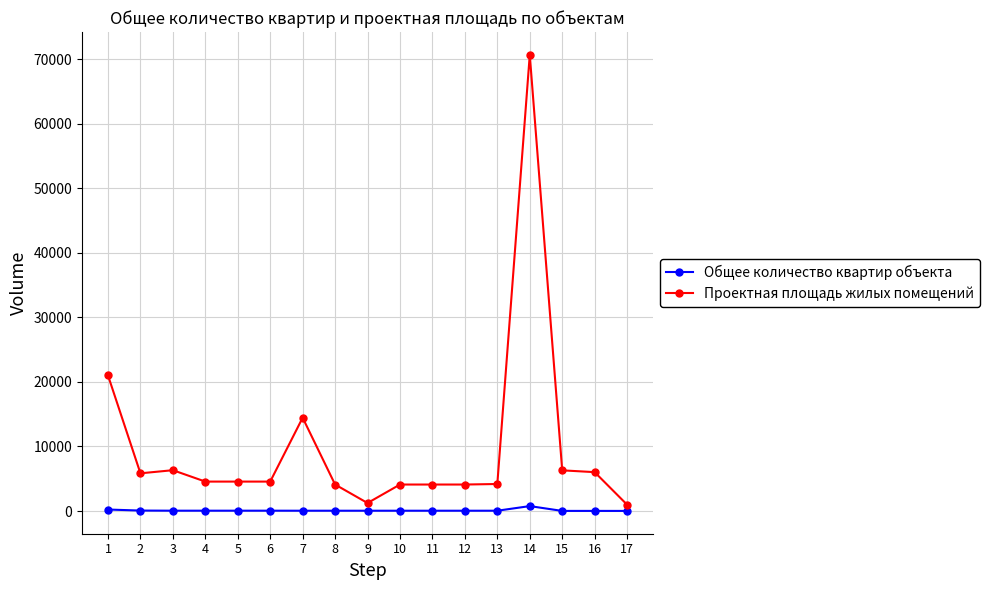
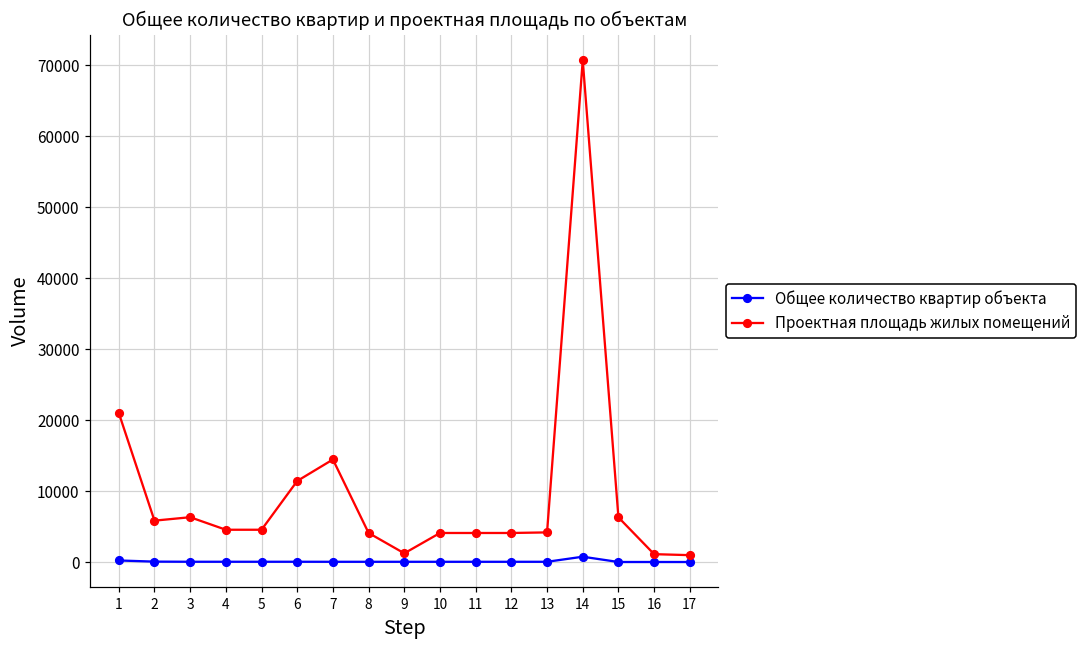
Проектная площадь жилых помещений, 6: 5000 -> 11000
Проектная площадь жилых помещений, 16: 6000 -> 1000
